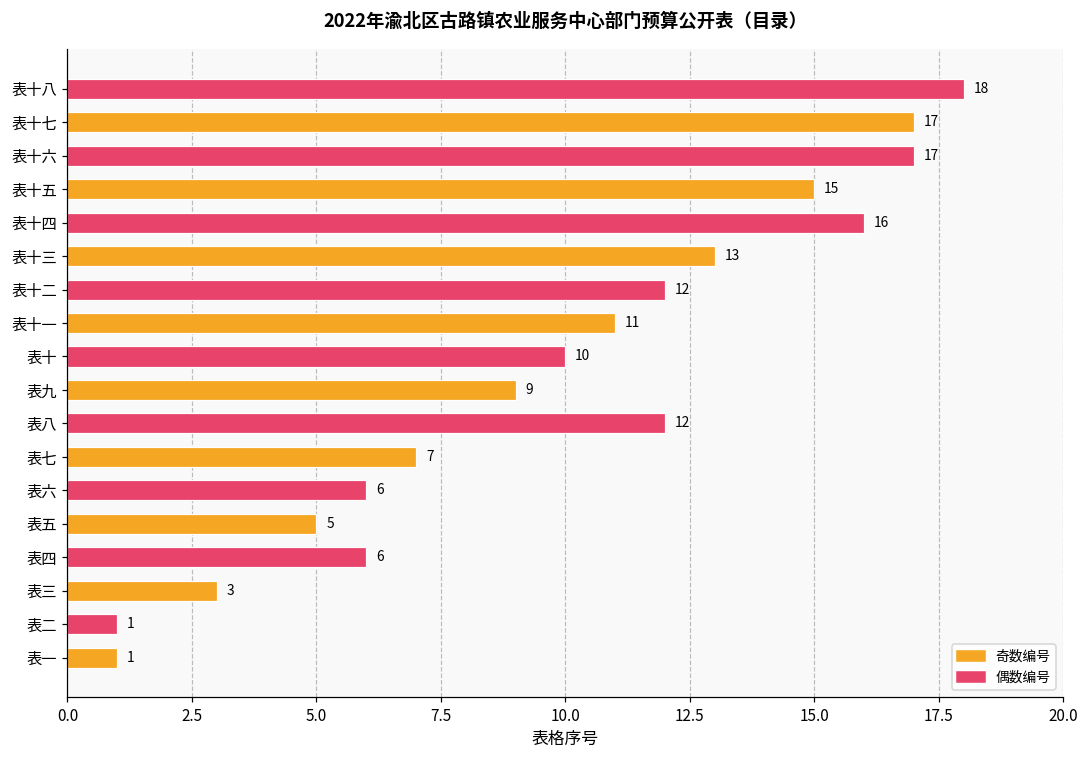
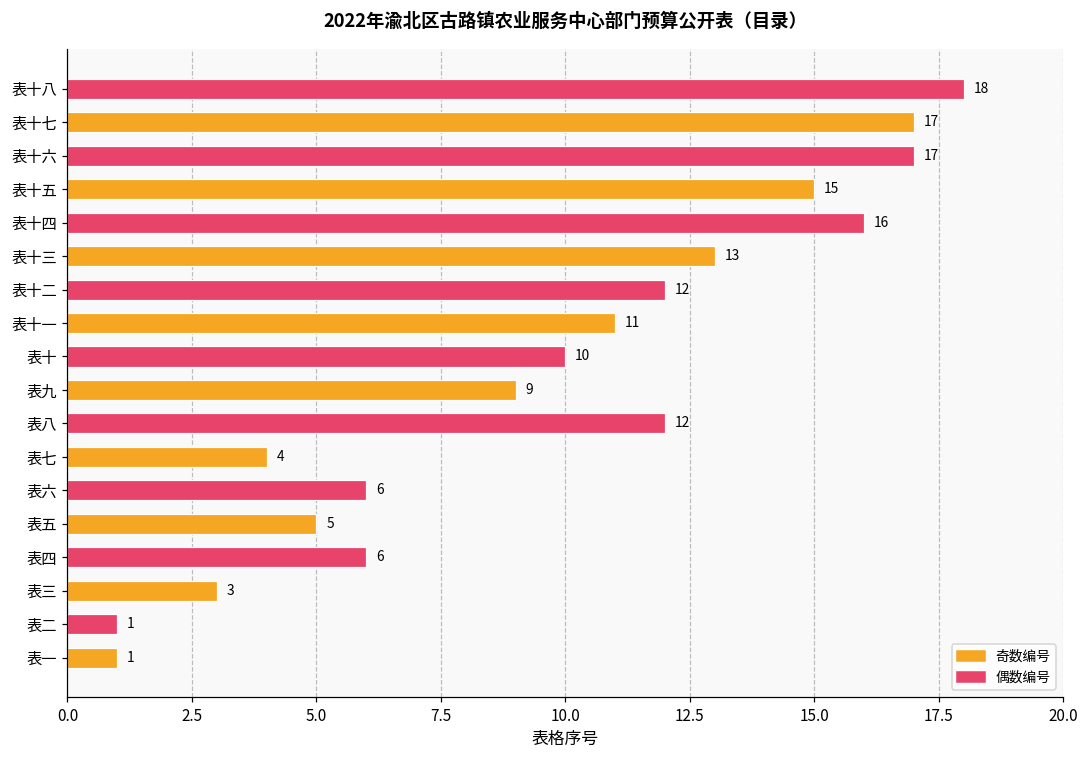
表七: 7 -> 4
